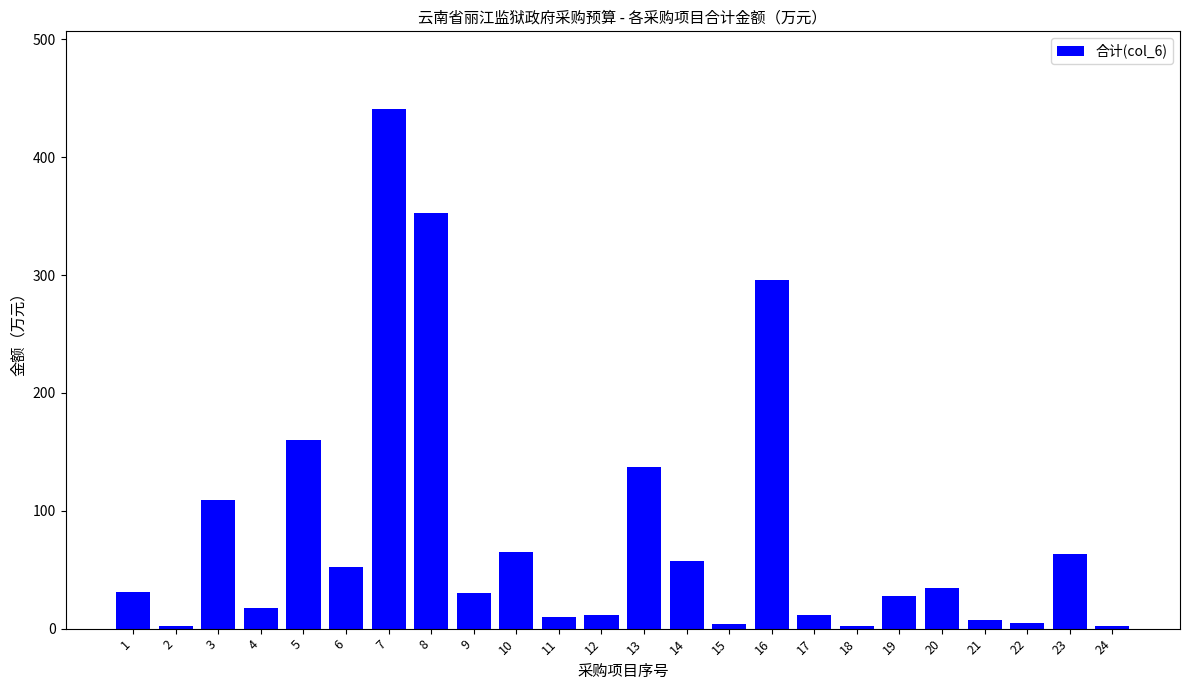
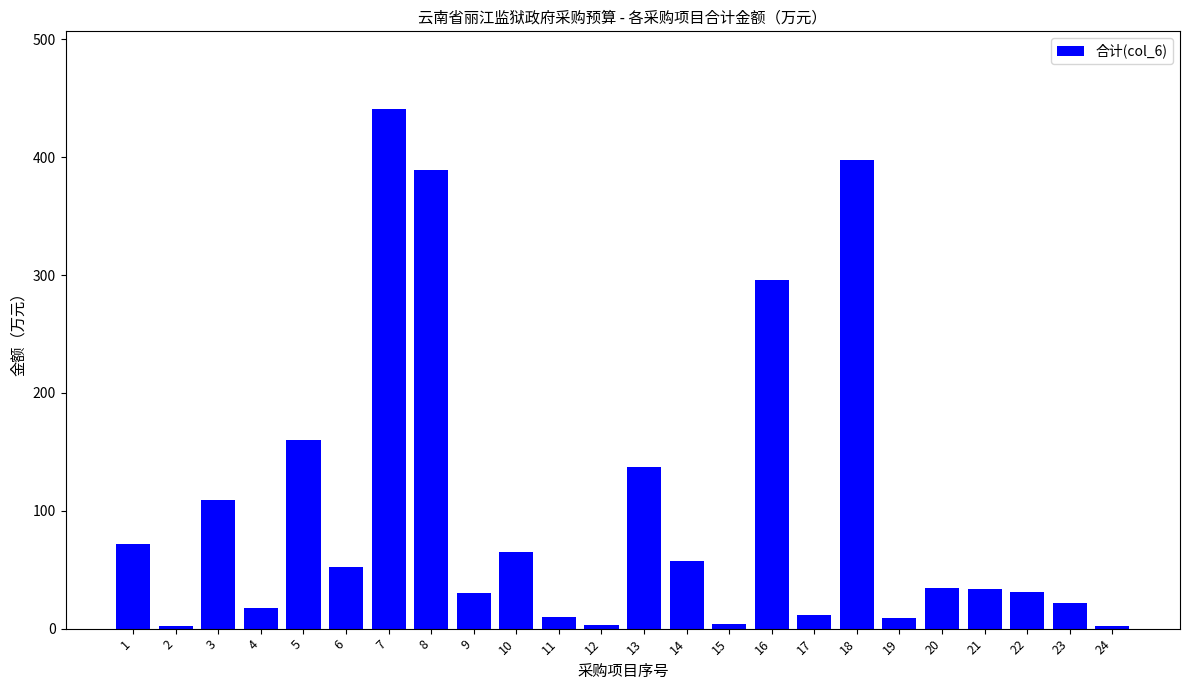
1: 31 -> 72
8: 353 -> 389
12: 11 -> 3
18: 2 -> 398
19: 27 -> 9
21: 7 -> 34
22: 5 -> 31
23: 64 -> 22
